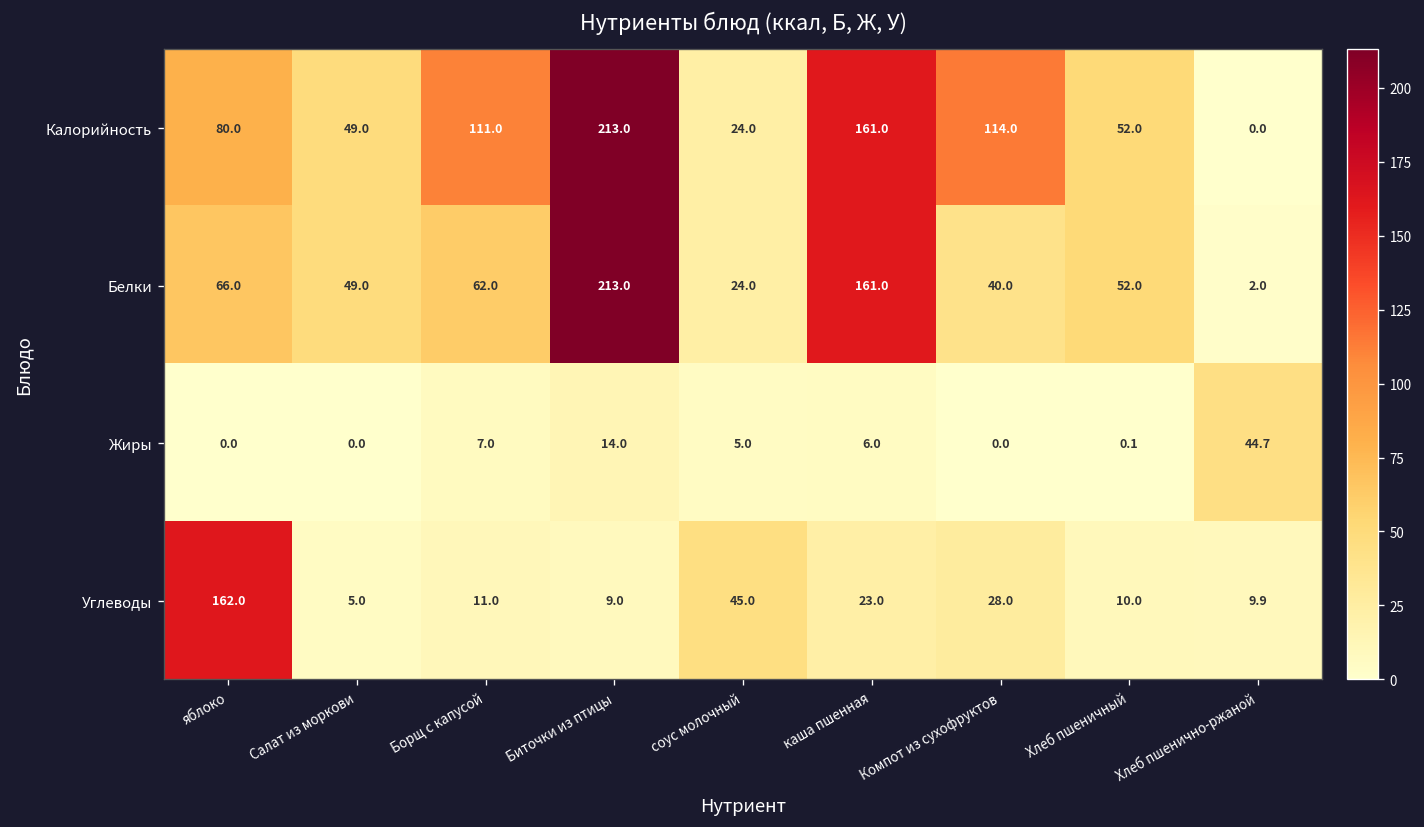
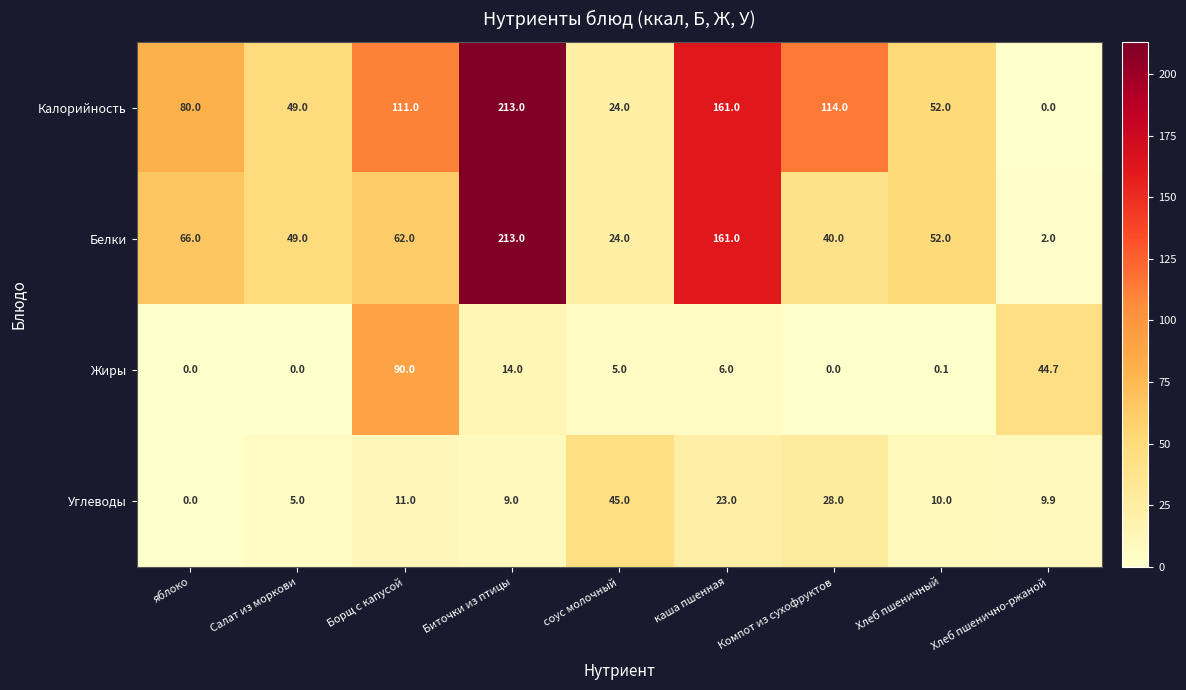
Жиры, Борщ с капусой: 7.0 -> 90.0
Углеводы, яблоко: 162.0 -> 0.0
